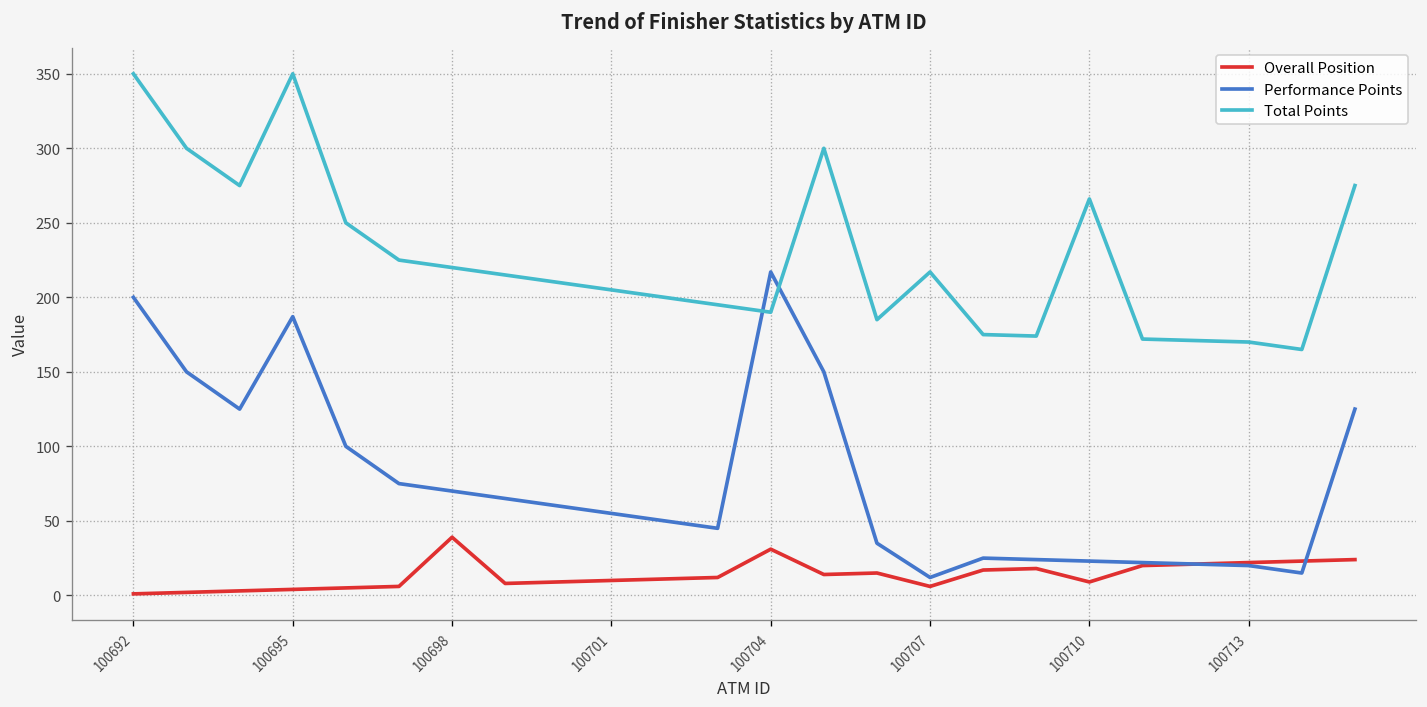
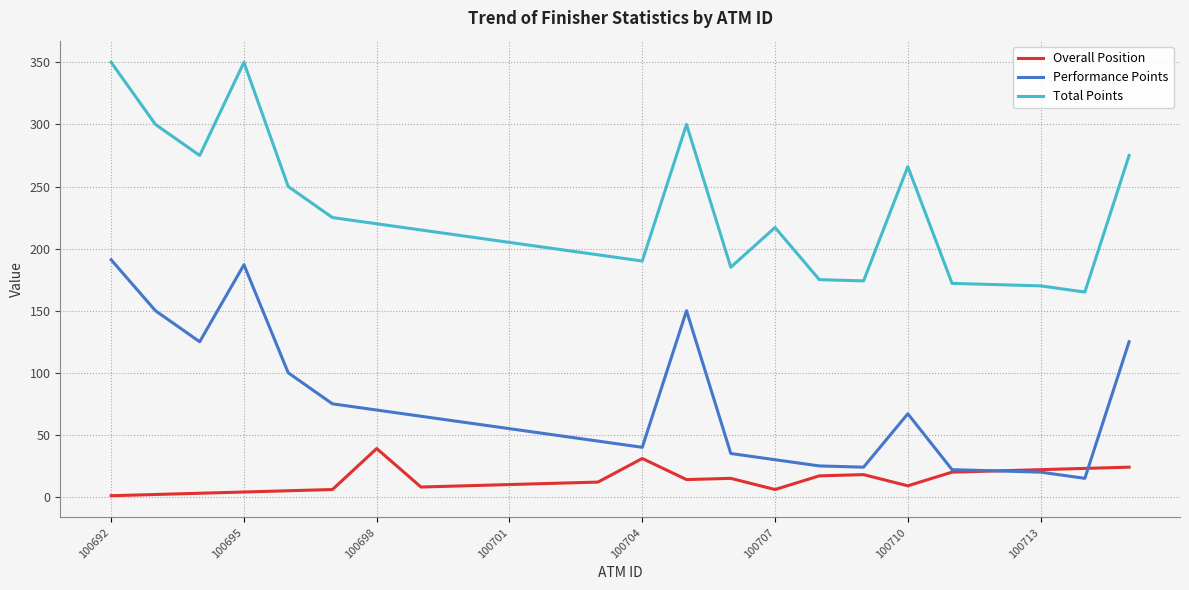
Performance Points, 100692: 200 -> 191
Performance Points, 100704: 217 -> 40
Performance Points, 100707: 12 -> 30
Performance Points, 100710: 23 -> 67
